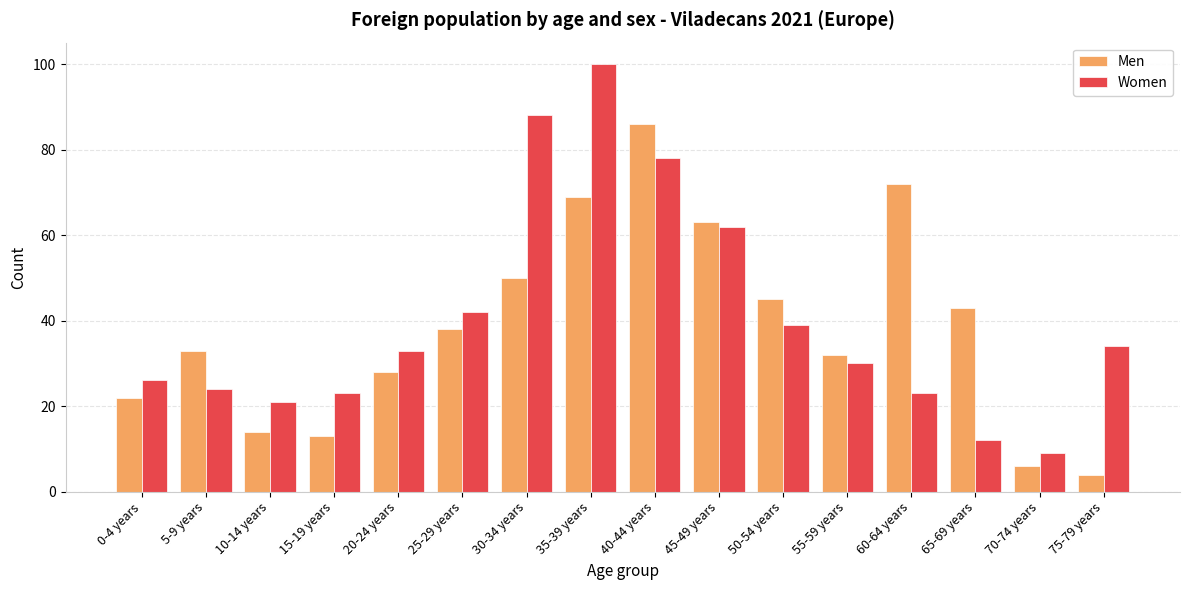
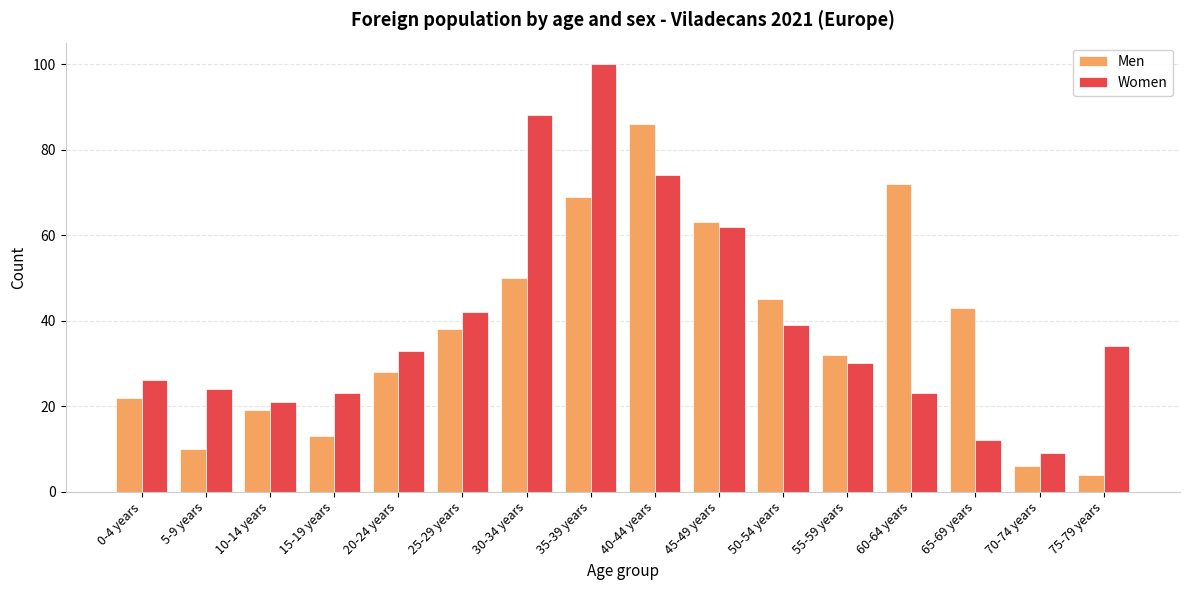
Men, 5-9 years: 33 -> 10
Men, 10-14 years: 14 -> 19
Women, 40-44 years: 78 -> 74
